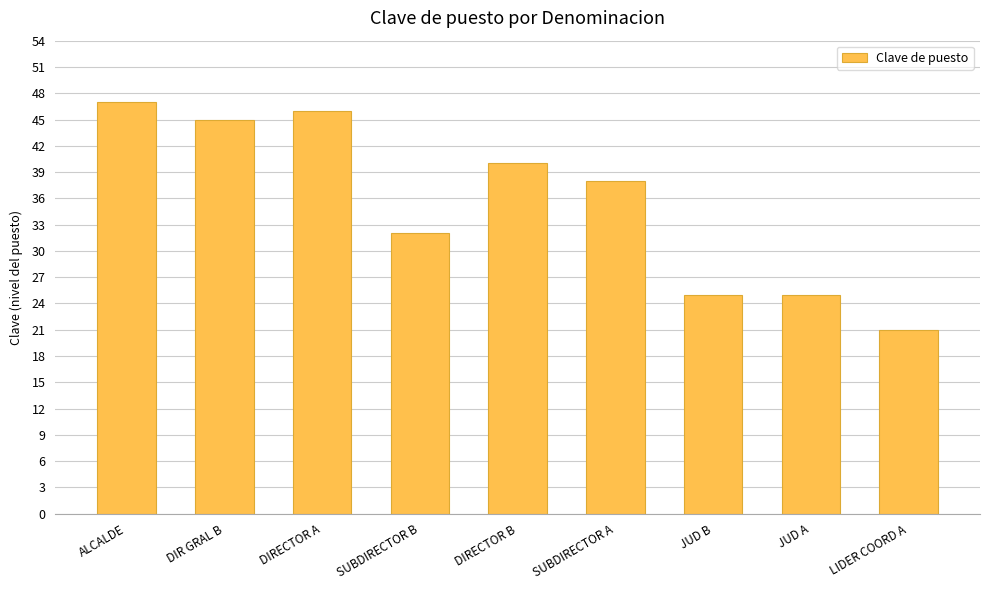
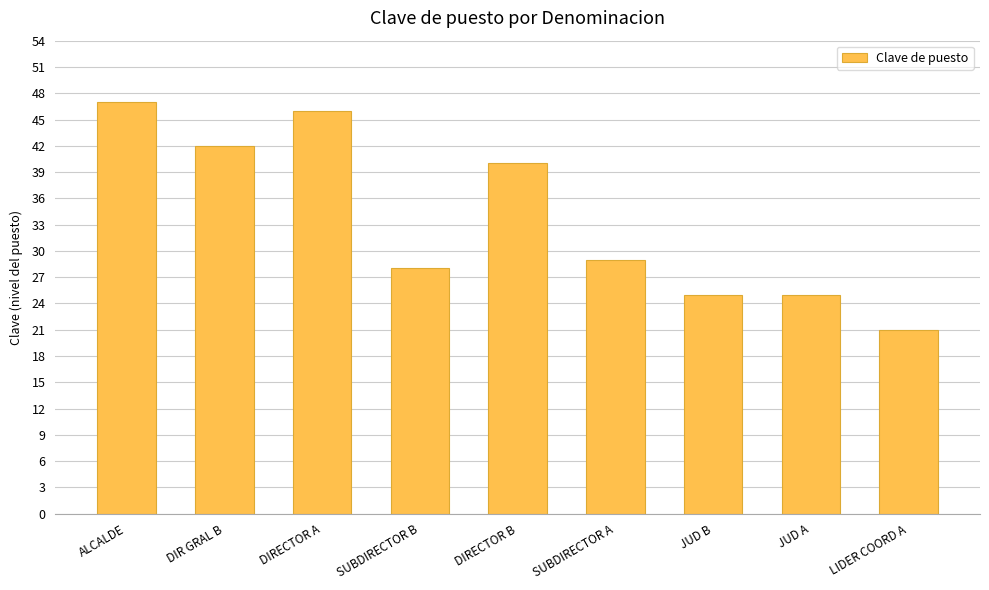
DIR GRAL B: 45 -> 42
SUBDIRECTOR B: 32 -> 28
SUBDIRECTOR A: 38 -> 29
